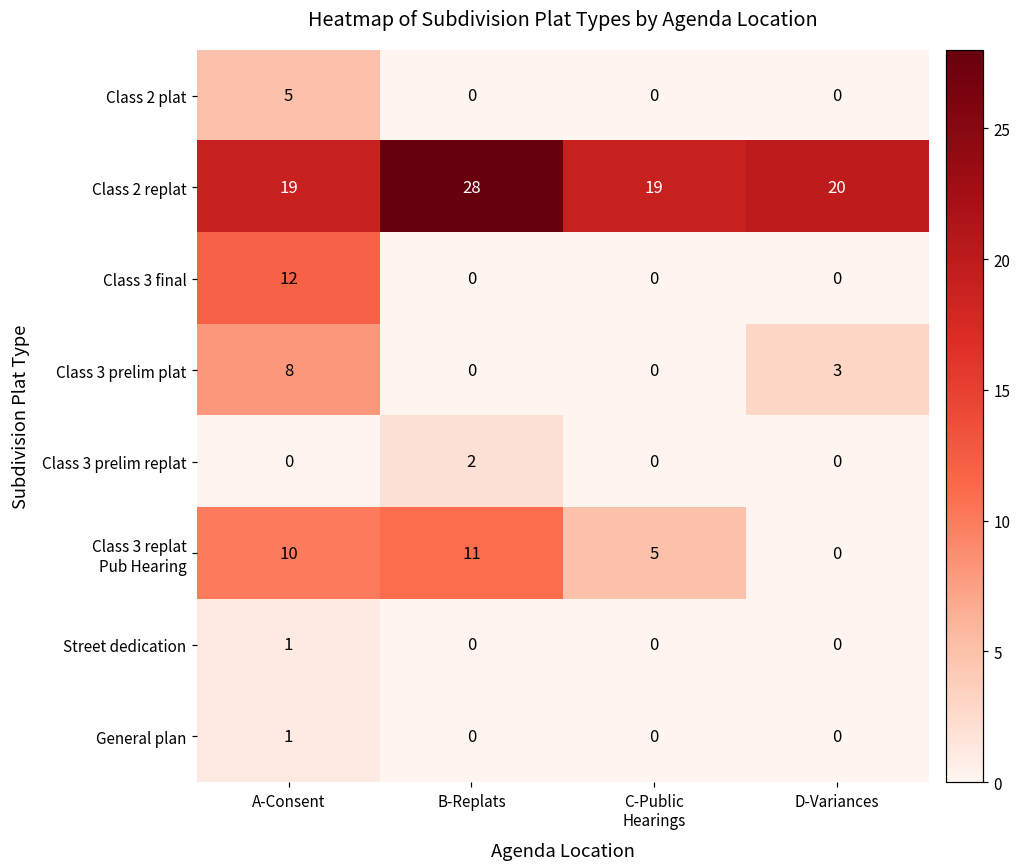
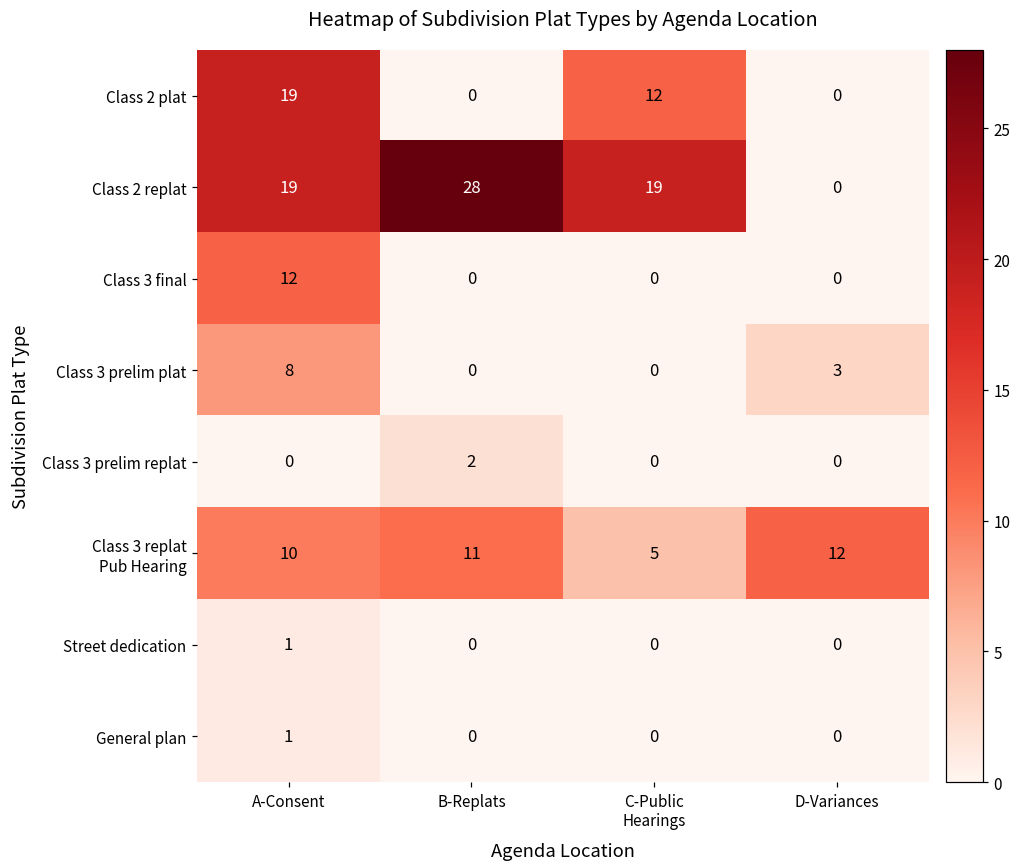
Class 2 plat, A-Consent: 5 -> 19
Class 2 plat, C-Public Hearings: 0 -> 12
Class 2 replat, D-Variances: 20 -> 0
Class 3 replat Pub Hearing, D-Variances: 0 -> 12
